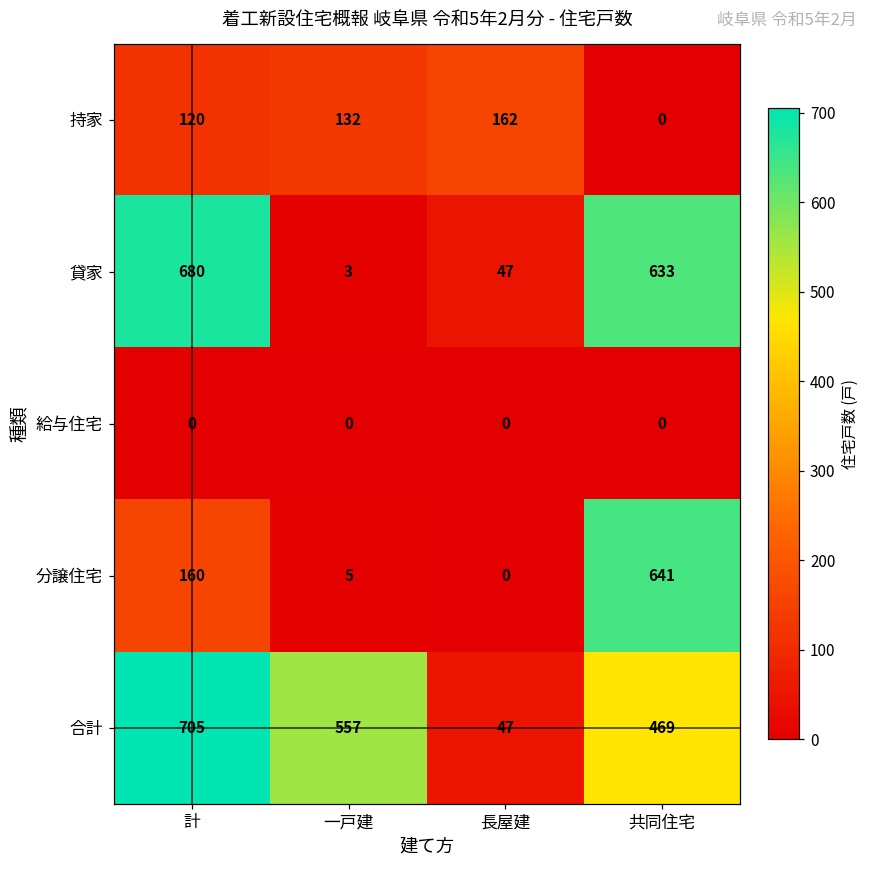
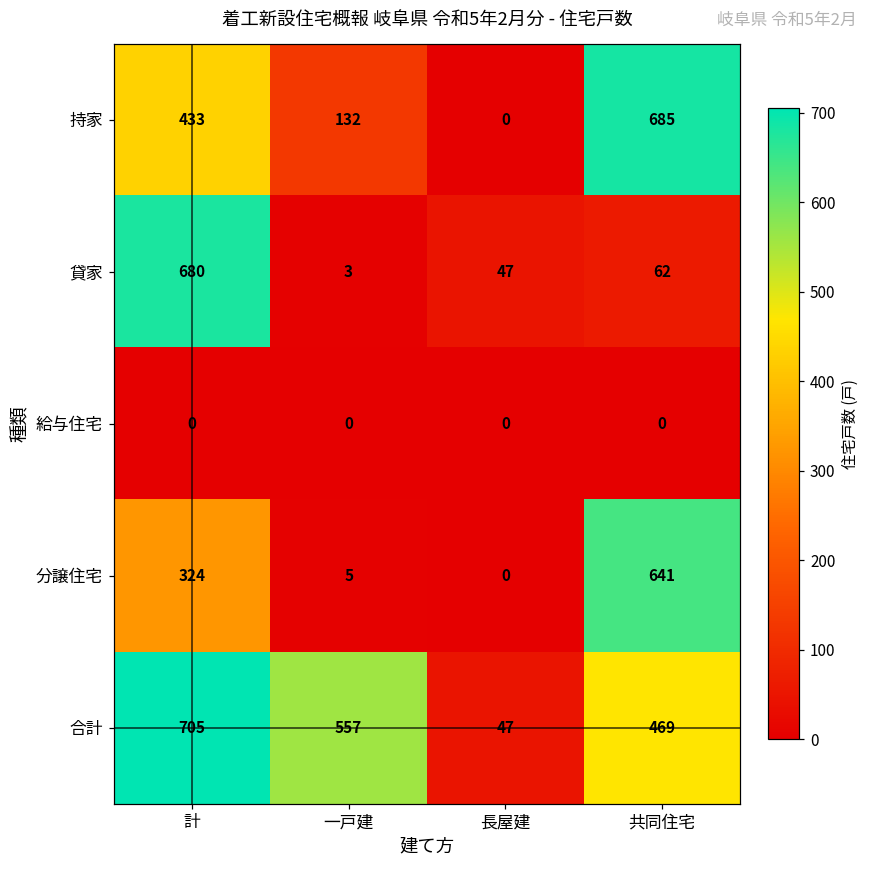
持家, 計: 120 -> 433
持家, 長屋建: 162 -> 0
持家, 共同住宅: 0 -> 685
貸家, 共同住宅: 633 -> 62
分譲住宅, 計: 160 -> 324
